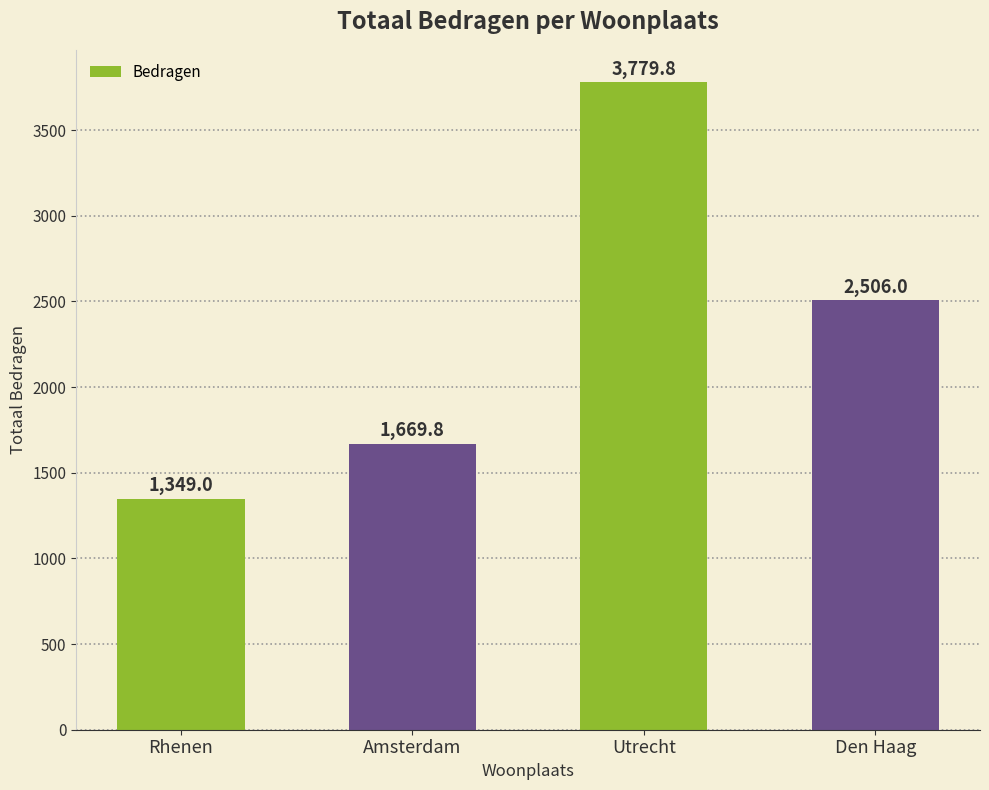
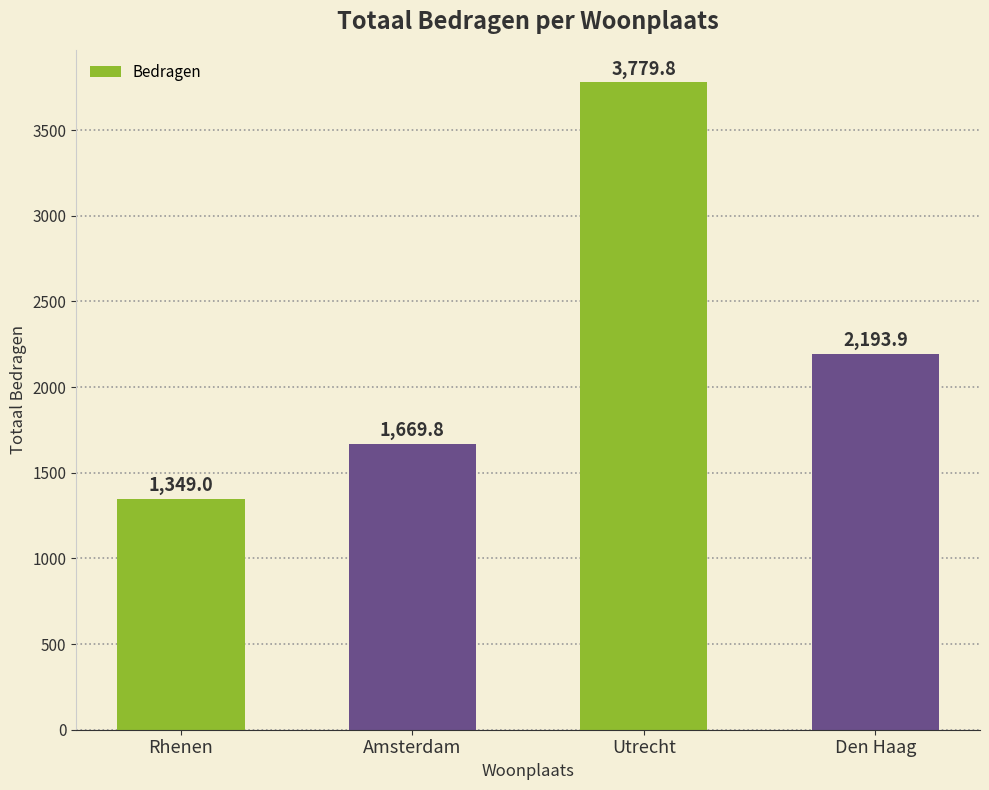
Den Haag: 2,506.0 -> 2,193.9
